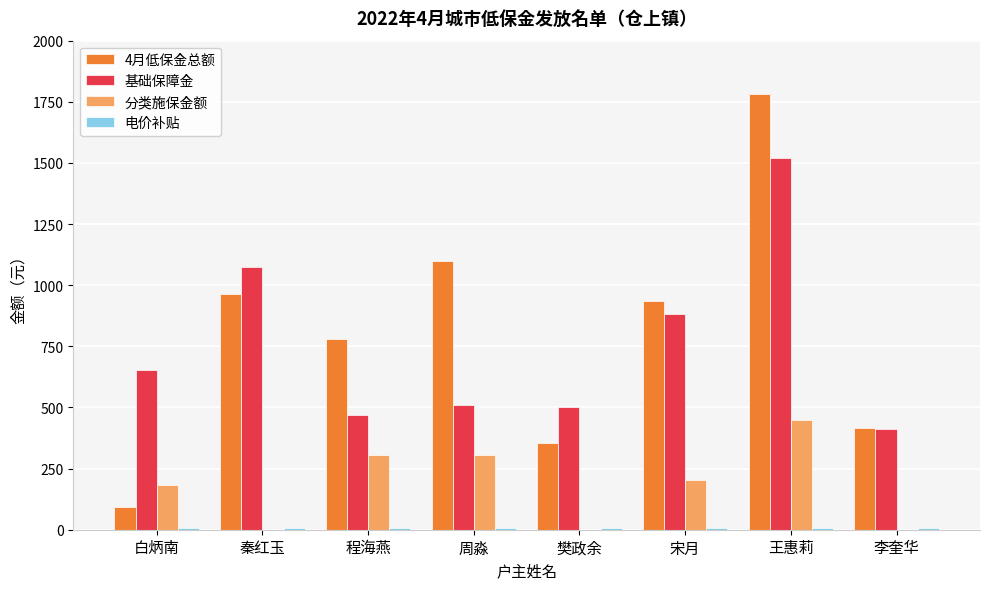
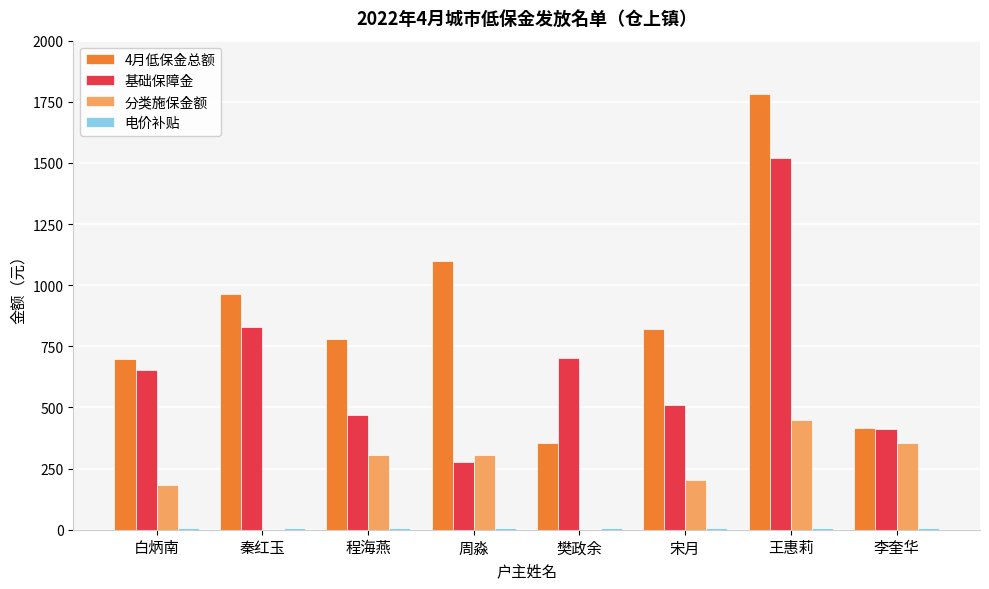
4月低保金总额, 白炳南: 90 -> 700
基础保障金, 秦红玉: 1070 -> 830
基础保障金, 周淼: 510 -> 280
基础保障金, 樊政余: 500 -> 700
4月低保金总额, 宋月: 940 -> 820
基础保障金, 宋月: 880 -> 510
分类施保金额, 李奎华: 0 -> 350
